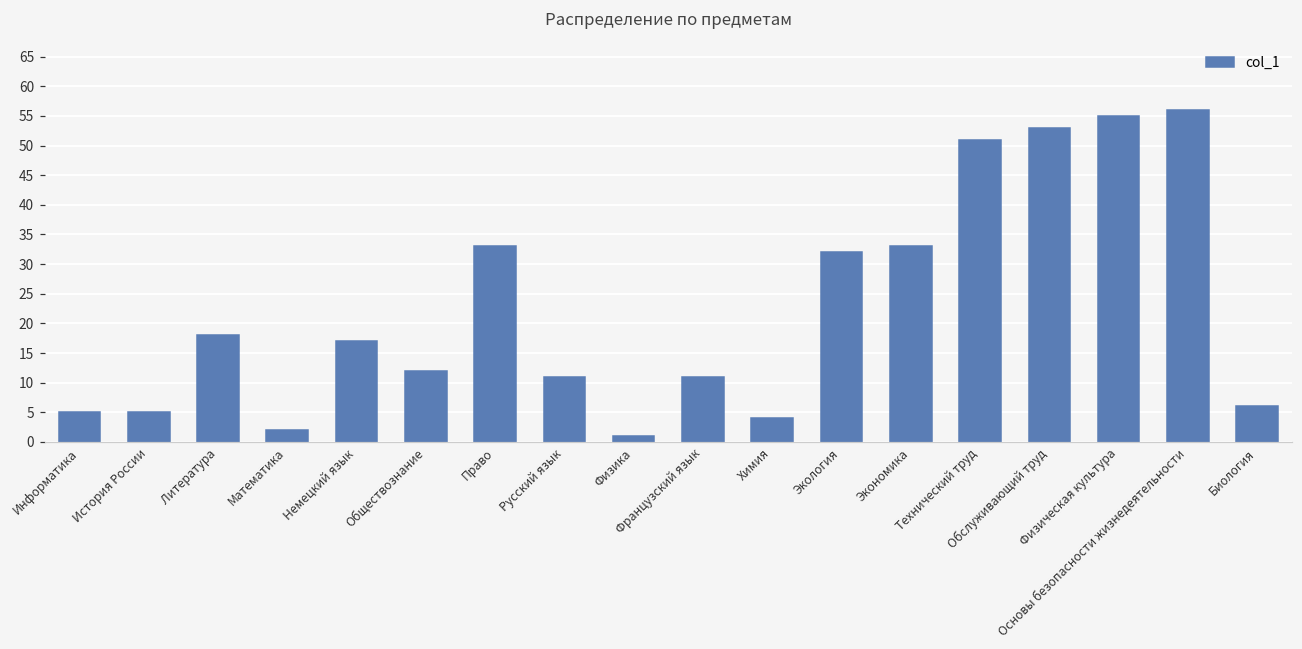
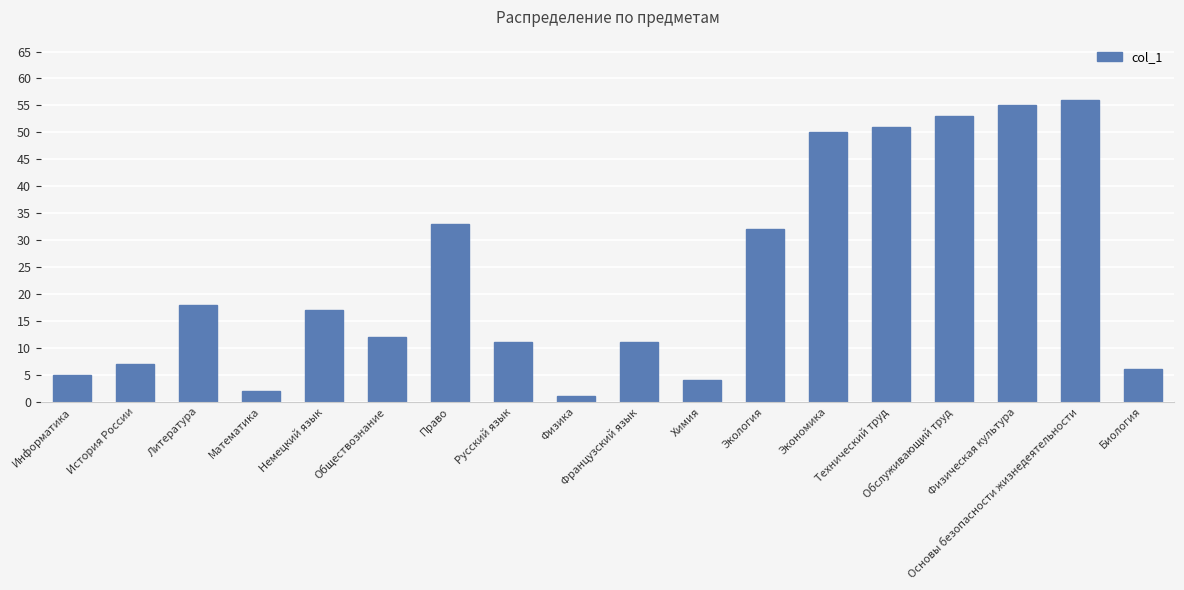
История России: 5 -> 7
Экономика: 33 -> 50
